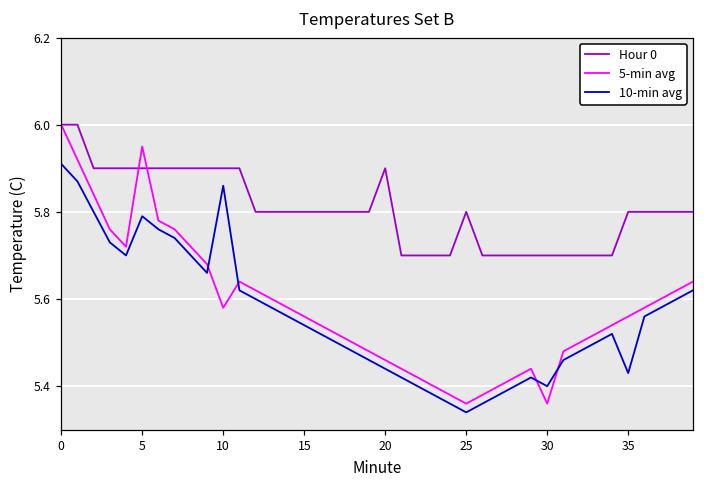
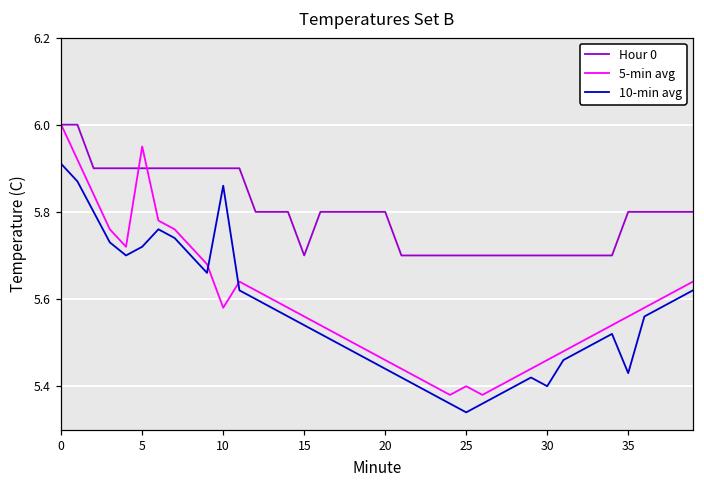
10-min avg, 5: 5.79 -> 5.72
Hour 0, 15: 5.8 -> 5.7
Hour 0, 20: 5.9 -> 5.8
Hour 0, 25: 5.8 -> 5.7
5-min avg, 25: 5.36 -> 5.40
5-min avg, 30: 5.36 -> 5.46
